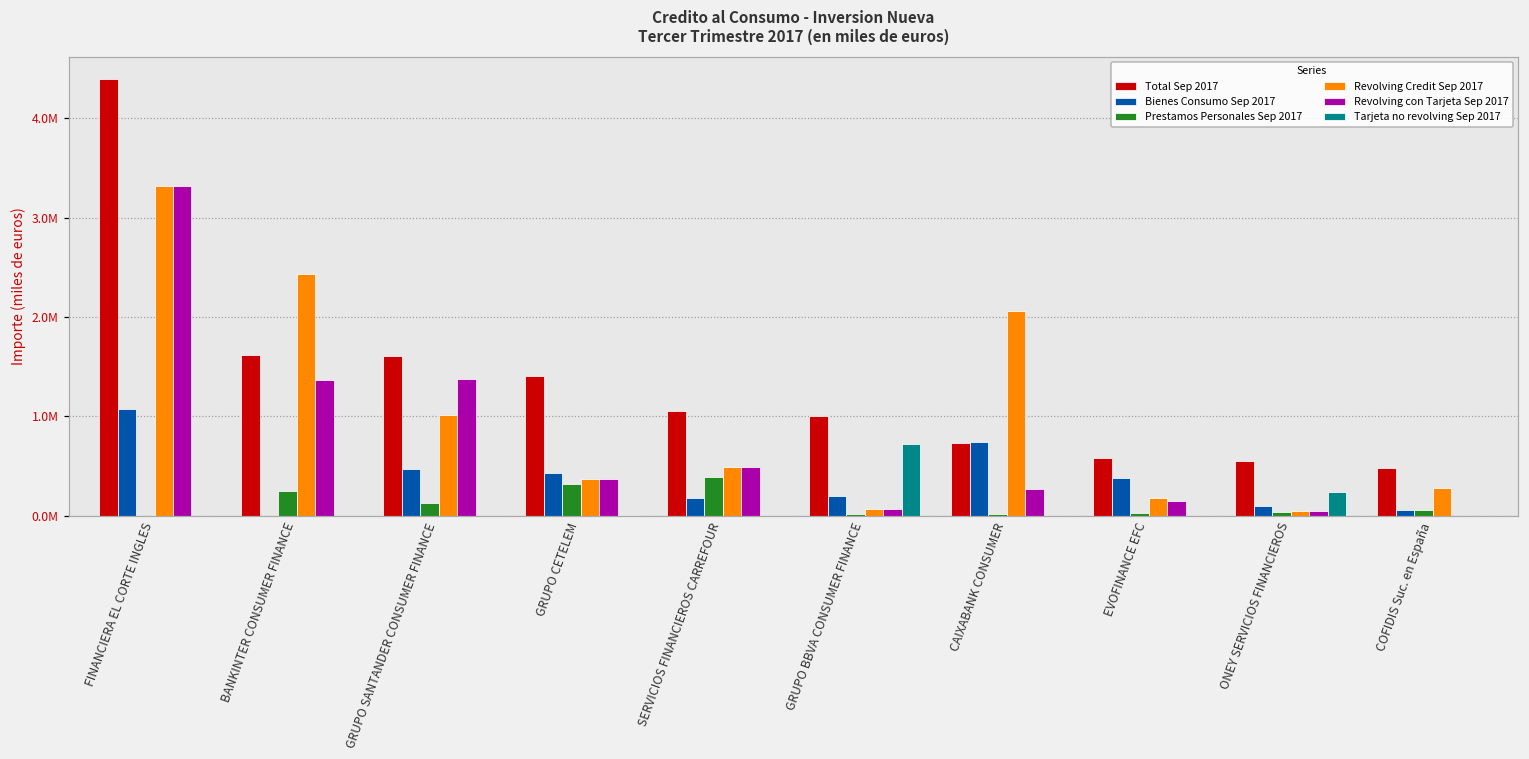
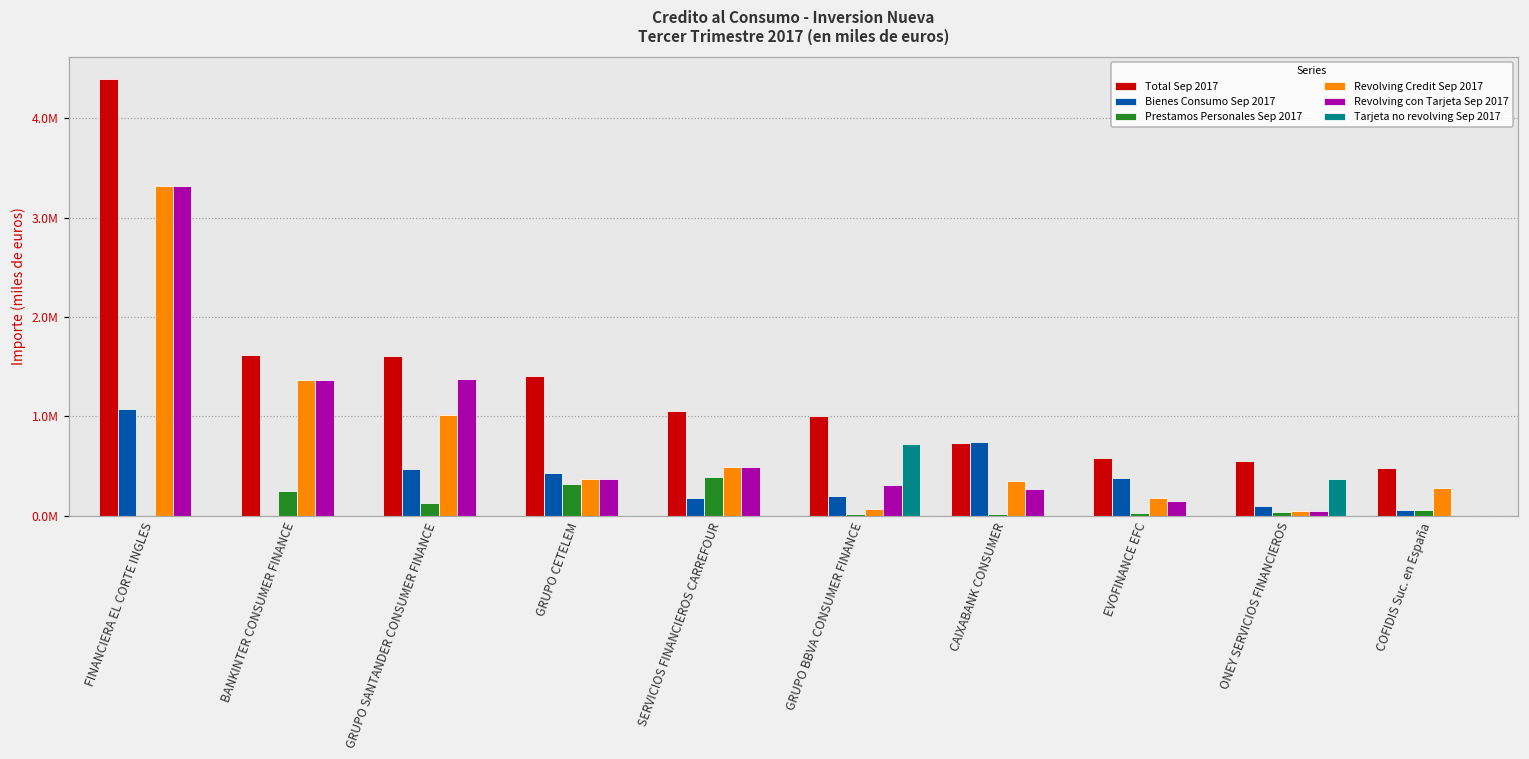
Revolving Credit Sep 2017, BANKINTER CONSUMER FINANCE: 2400000 -> 1400000
Revolving con Tarjeta Sep 2017, GRUPO BBVA CONSUMER FINANCE: 100000 -> 300000
Revolving Credit Sep 2017, CAIXABANK CONSUMER: 2100000 -> 300000
Tarjeta no revolving Sep 2017, ONEY SERVICIOS FINANCIEROS: 200000 -> 400000
